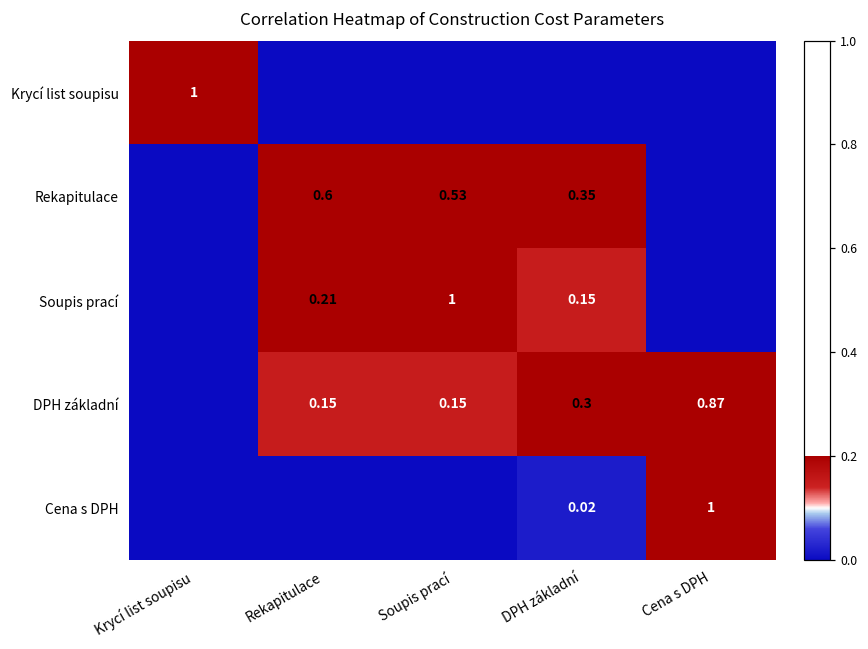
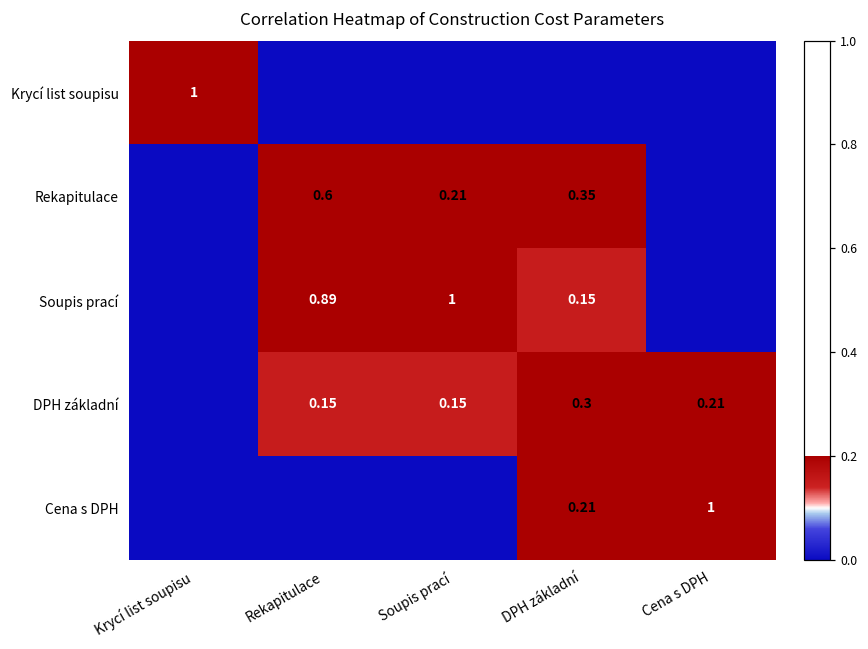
Rekapitulace, Soupis prací: 0.53 -> 0.21
Soupis prací, Rekapitulace: 0.21 -> 0.89
DPH základní, Cena s DPH: 0.87 -> 0.21
Cena s DPH, DPH základní: 0.02 -> 0.21
